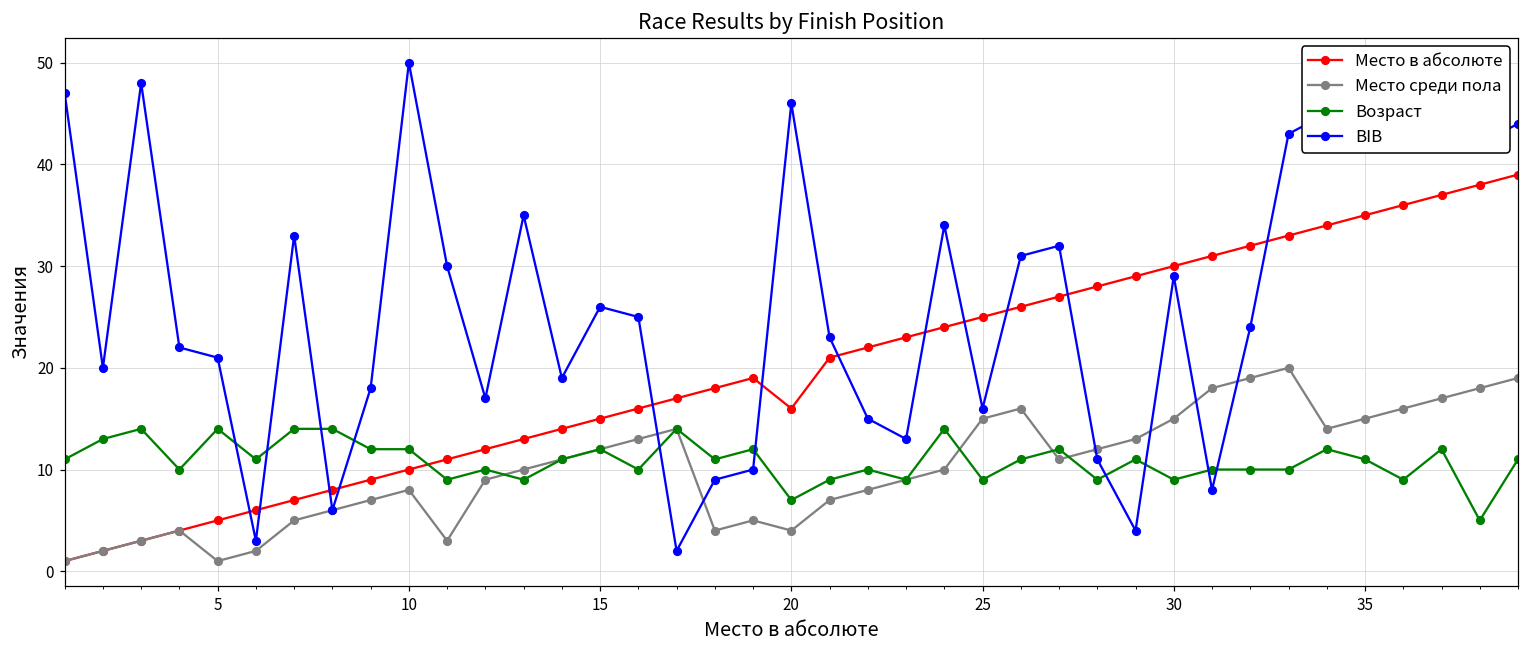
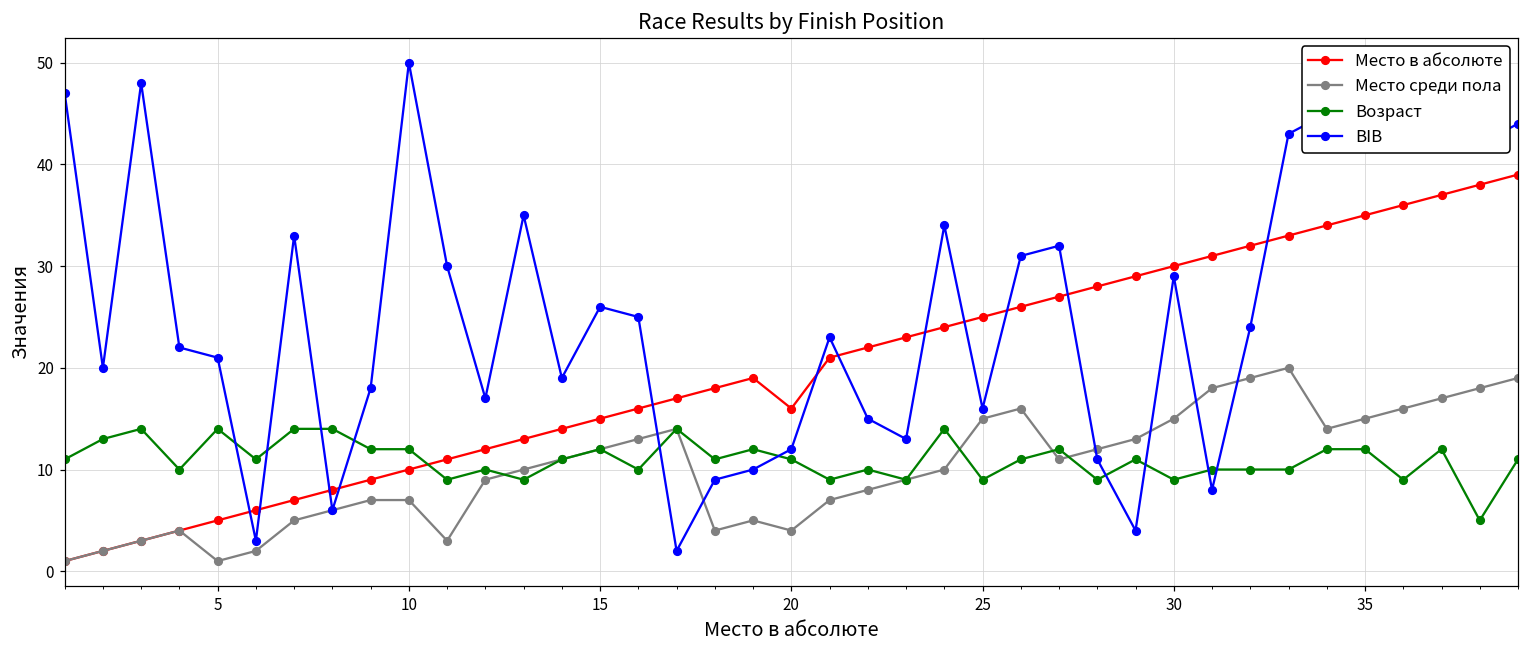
Место среди пола, 10: 8 -> 7
Возраст, 20: 7 -> 11
BIB, 20: 46 -> 12
Возраст, 35: 11 -> 12
